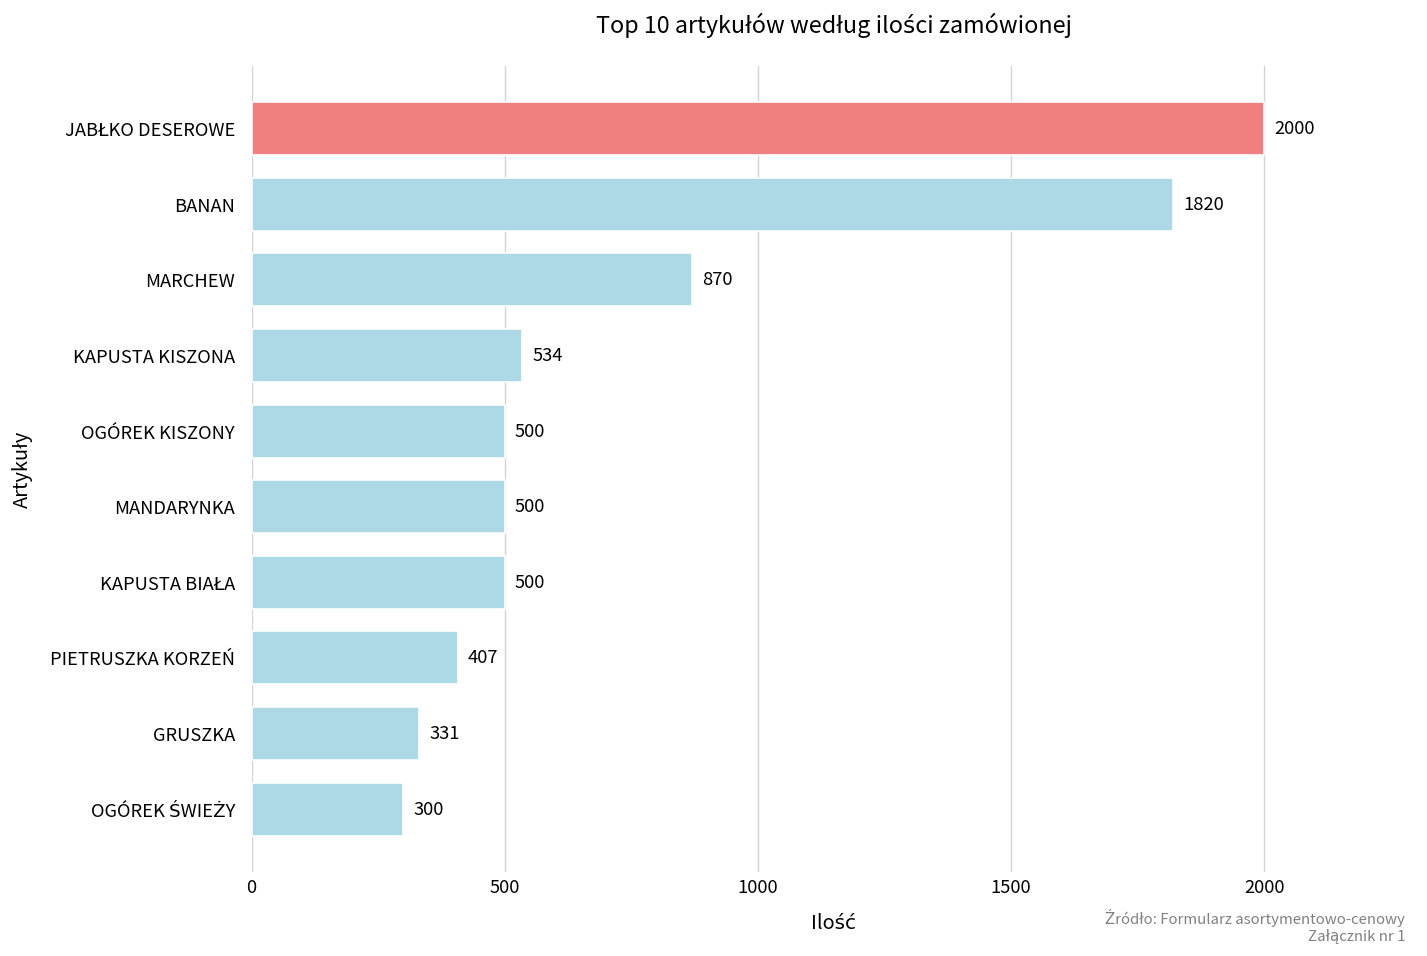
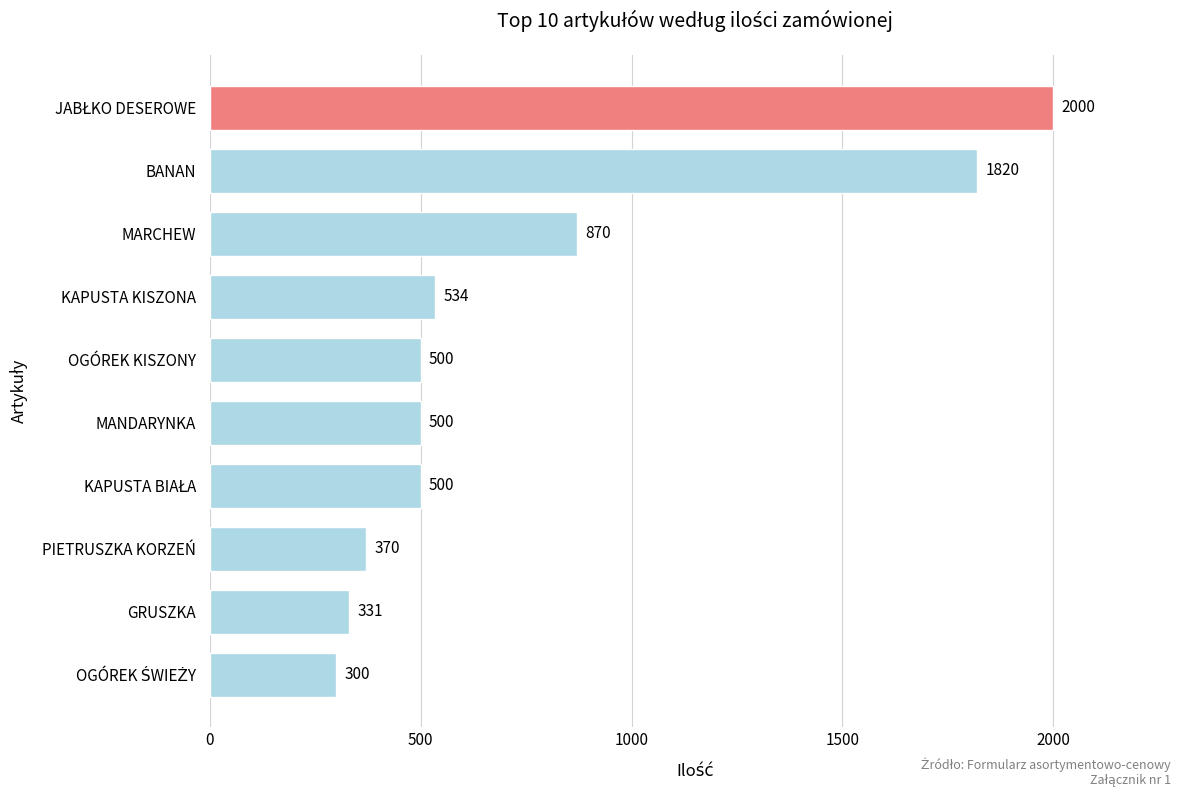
PIETRUSZKA KORZEŃ: 407 -> 370
